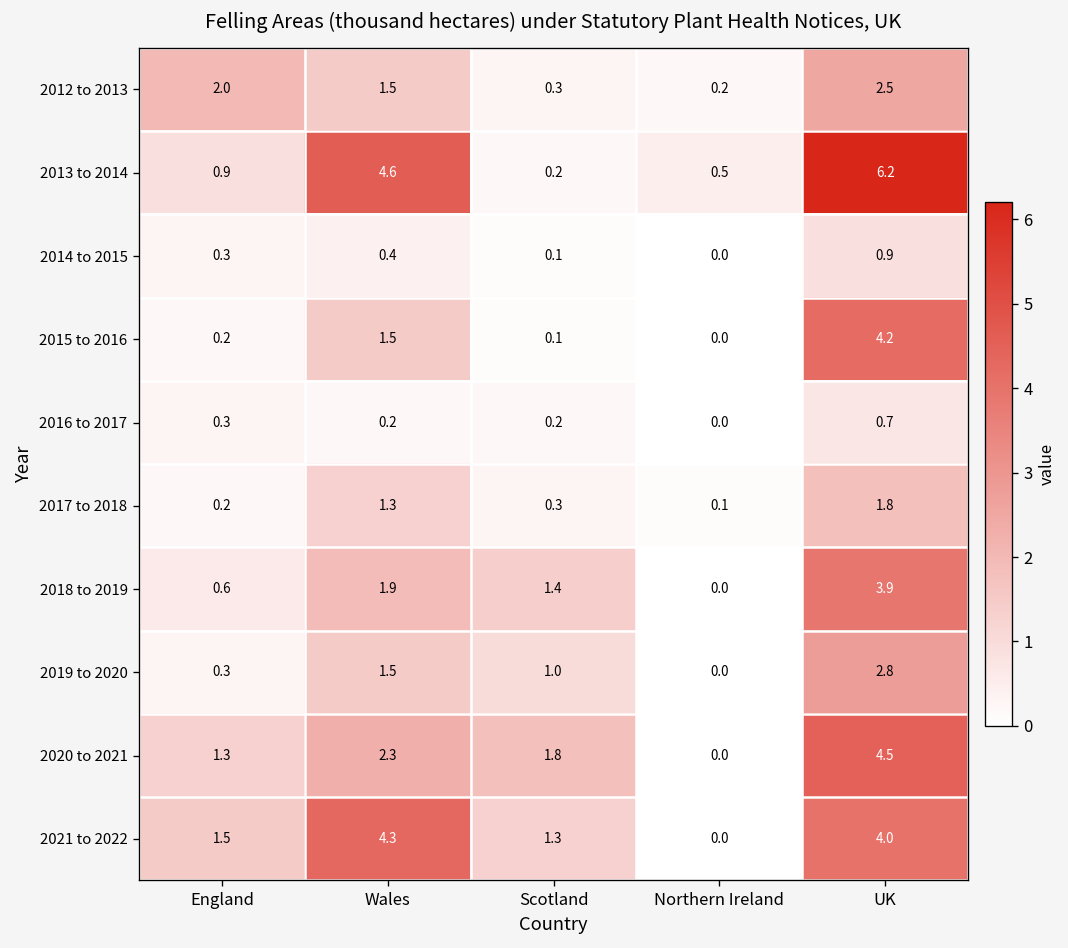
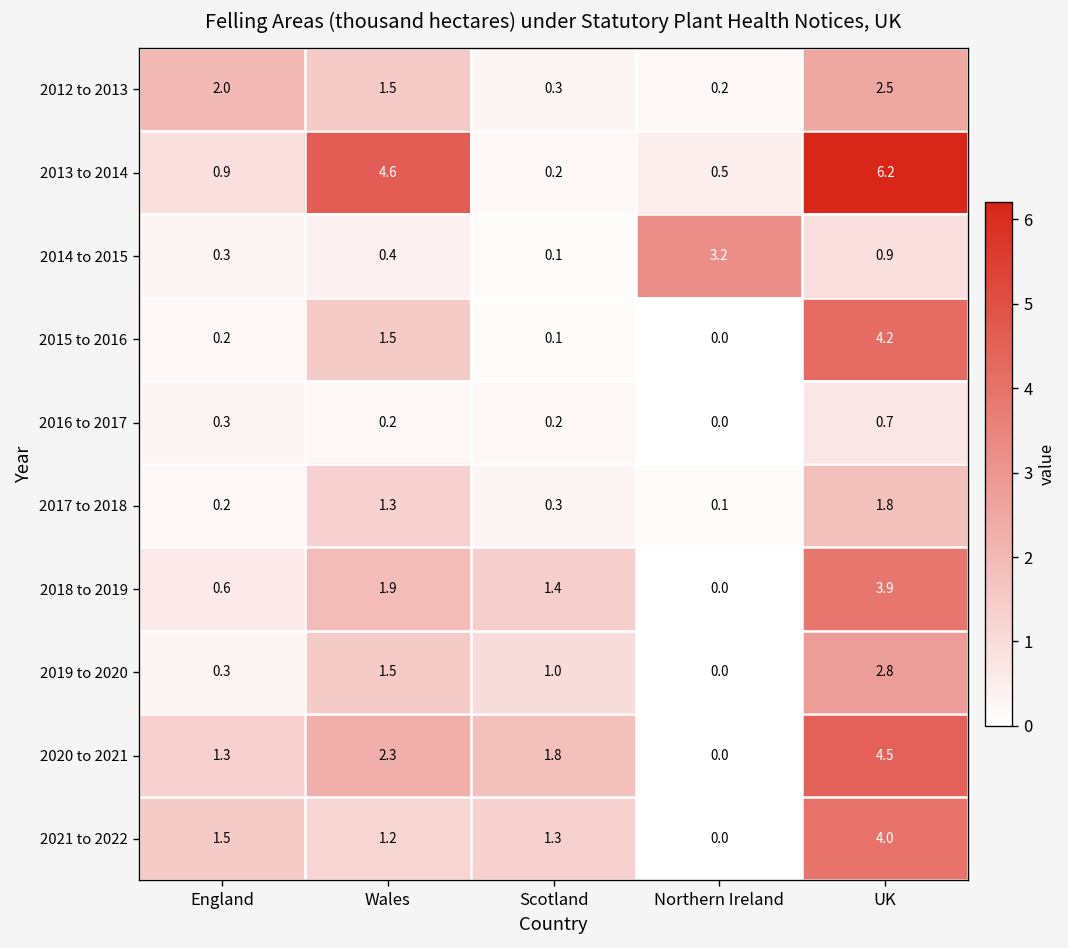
2014 to 2015, Northern Ireland: 0.0 -> 3.2
2021 to 2022, Wales: 4.3 -> 1.2
